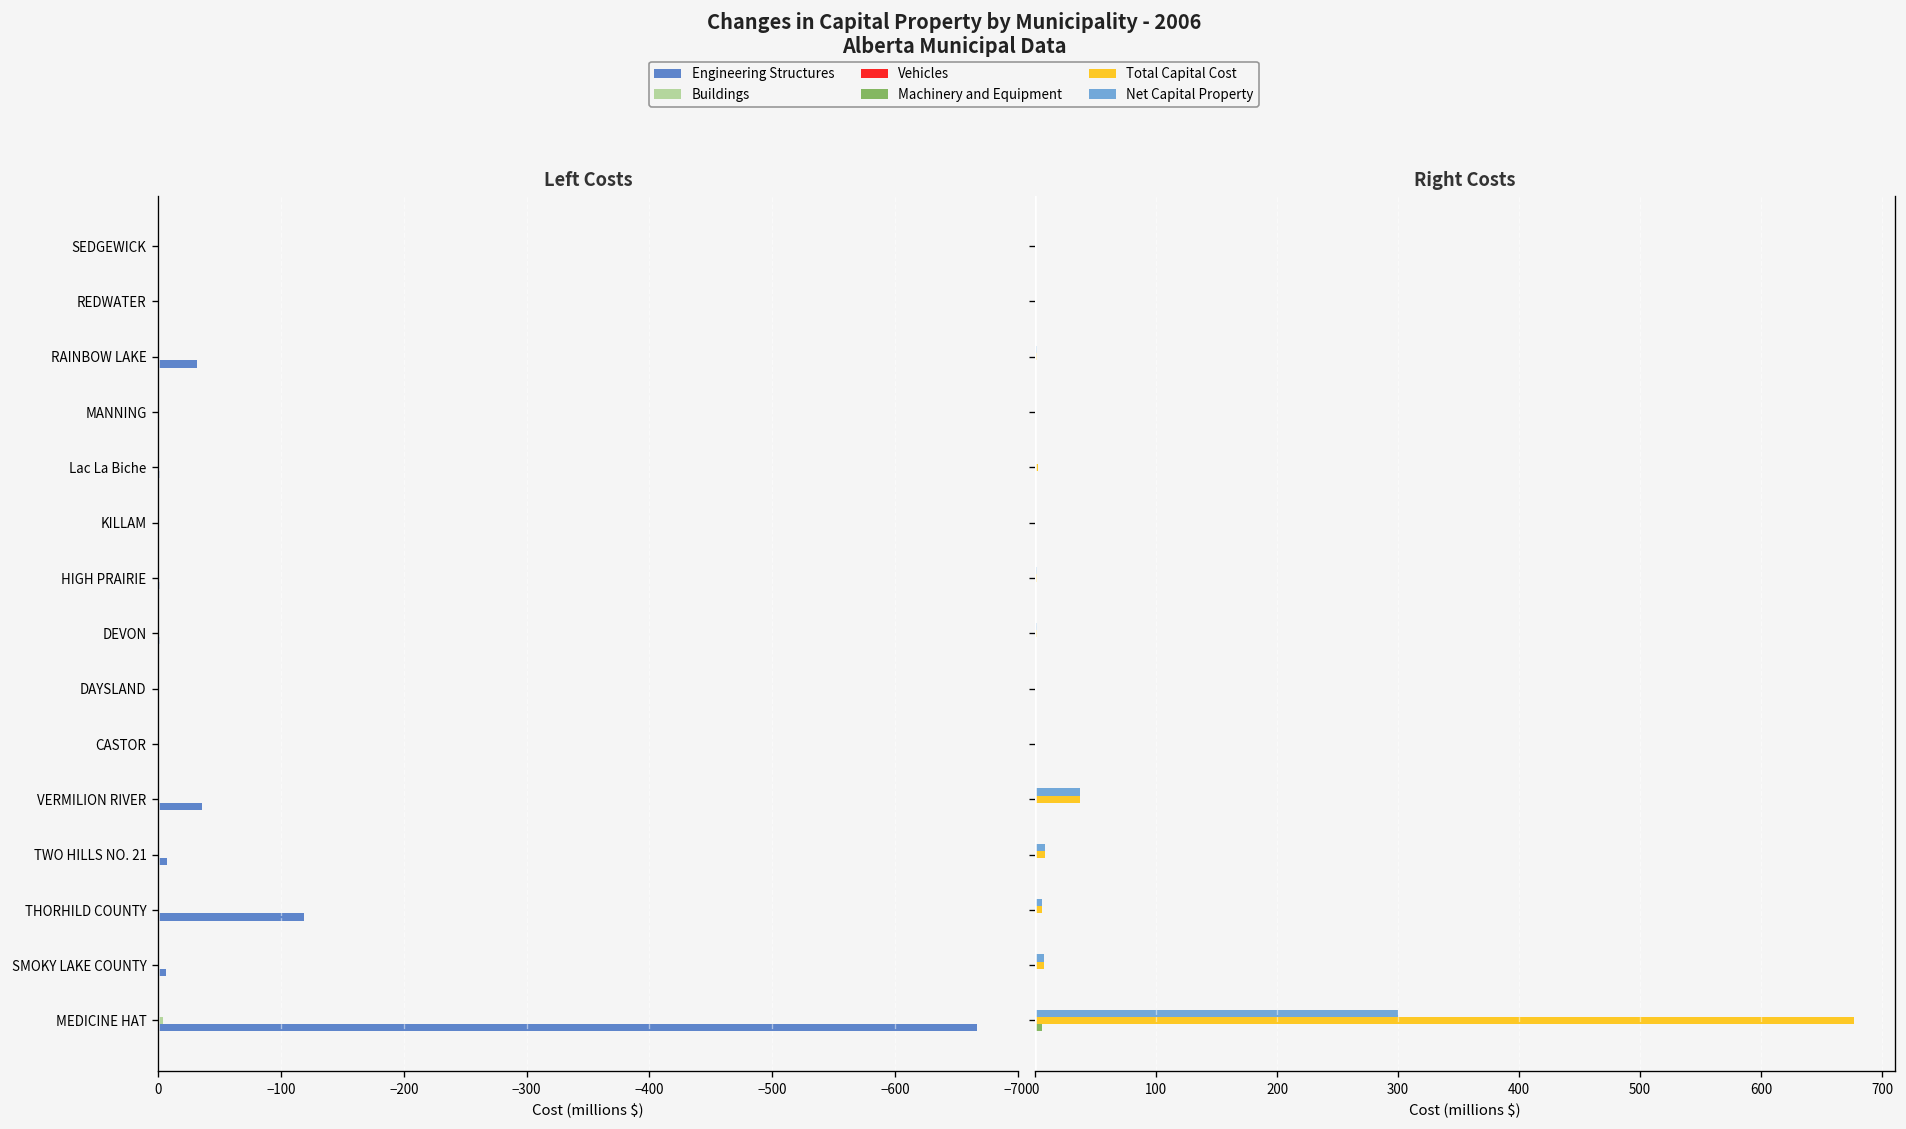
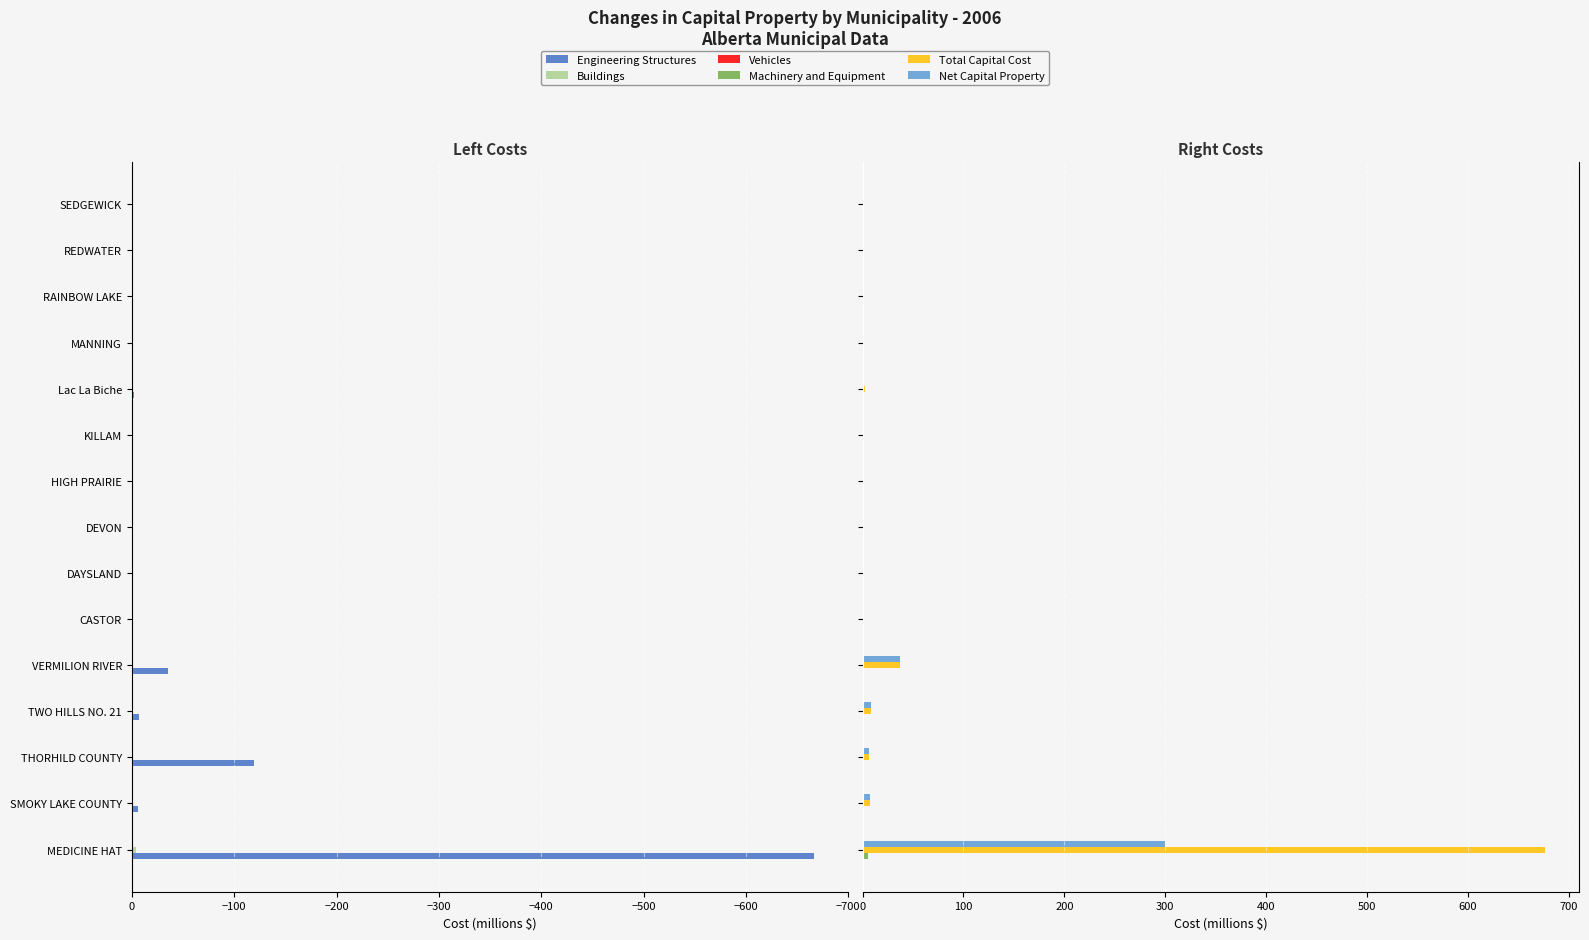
Left Costs, Engineering Structures, RAINBOW LAKE: -32 -> -1
